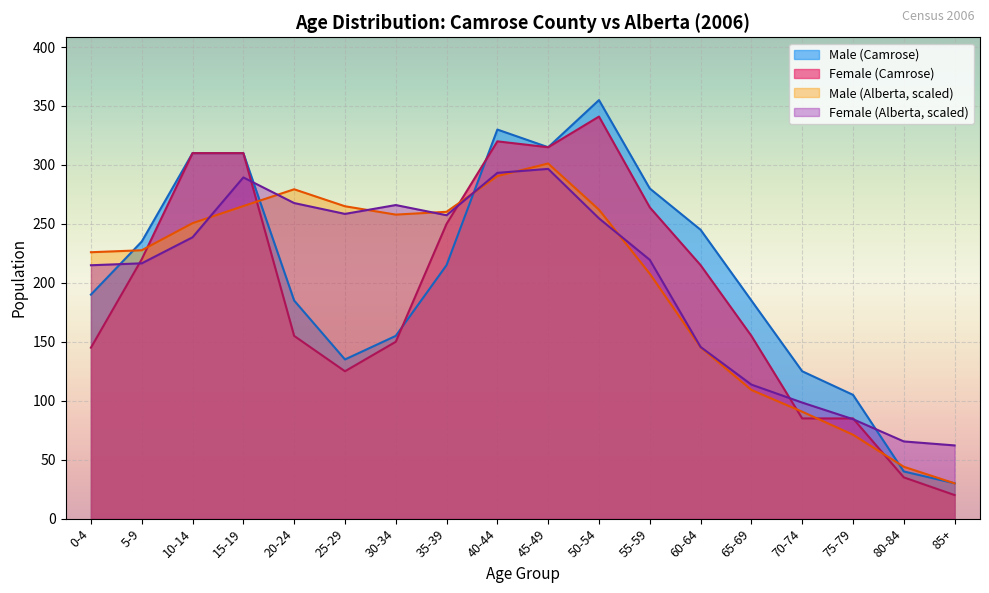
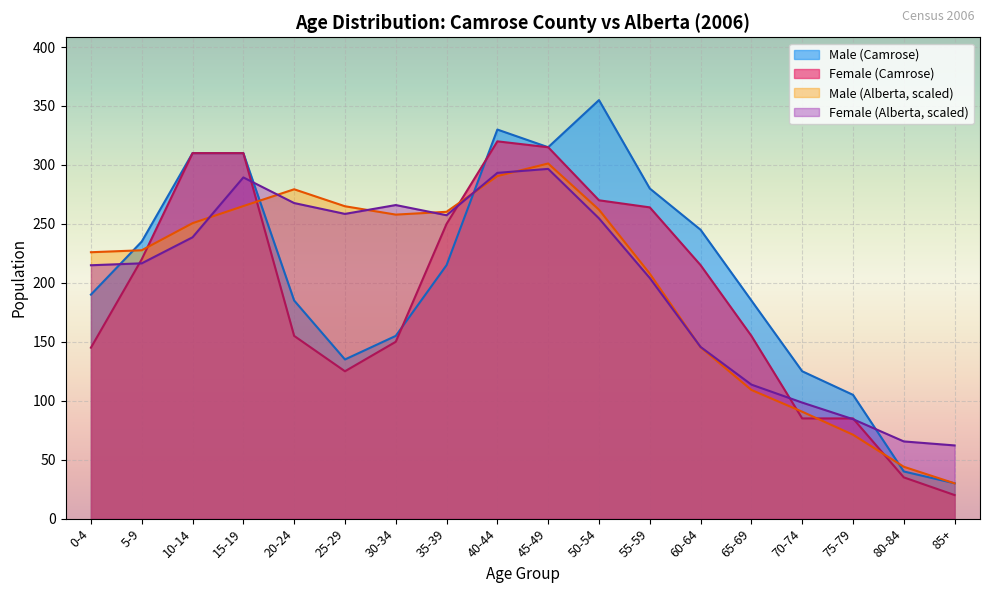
Female (Camrose), 50-54: 341 -> 270
Female (Alberta, scaled), 55-59: 219 -> 204
